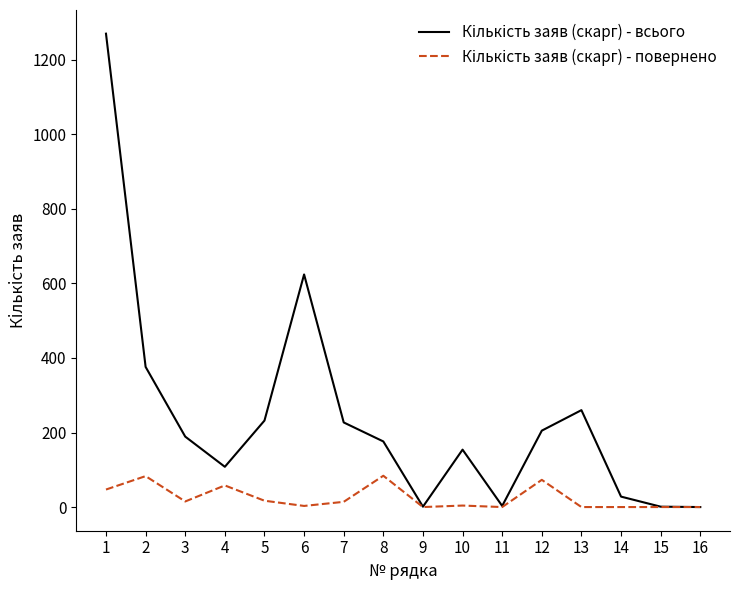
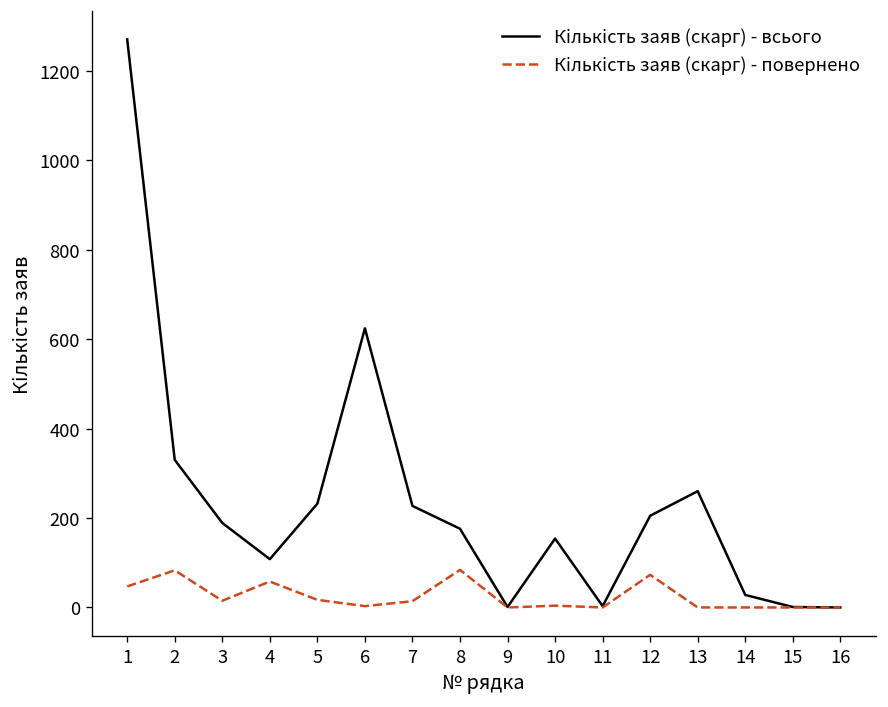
Кількість заяв (скарг) - всього, 2: 380 -> 330
